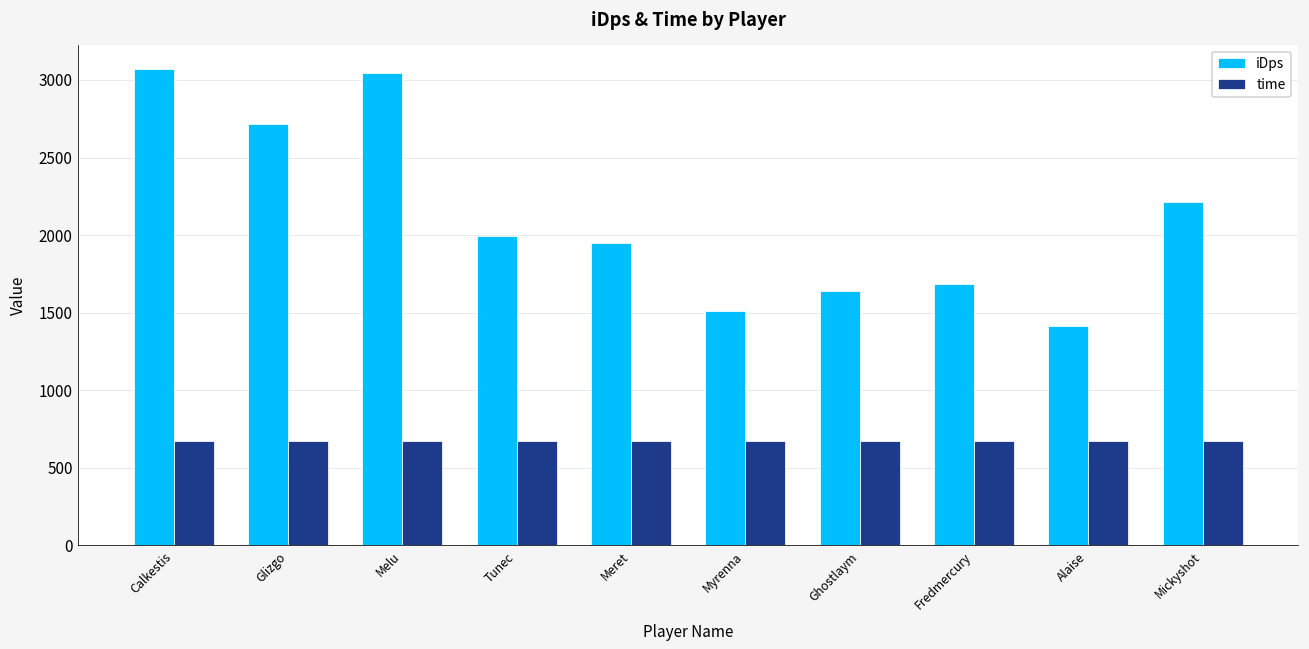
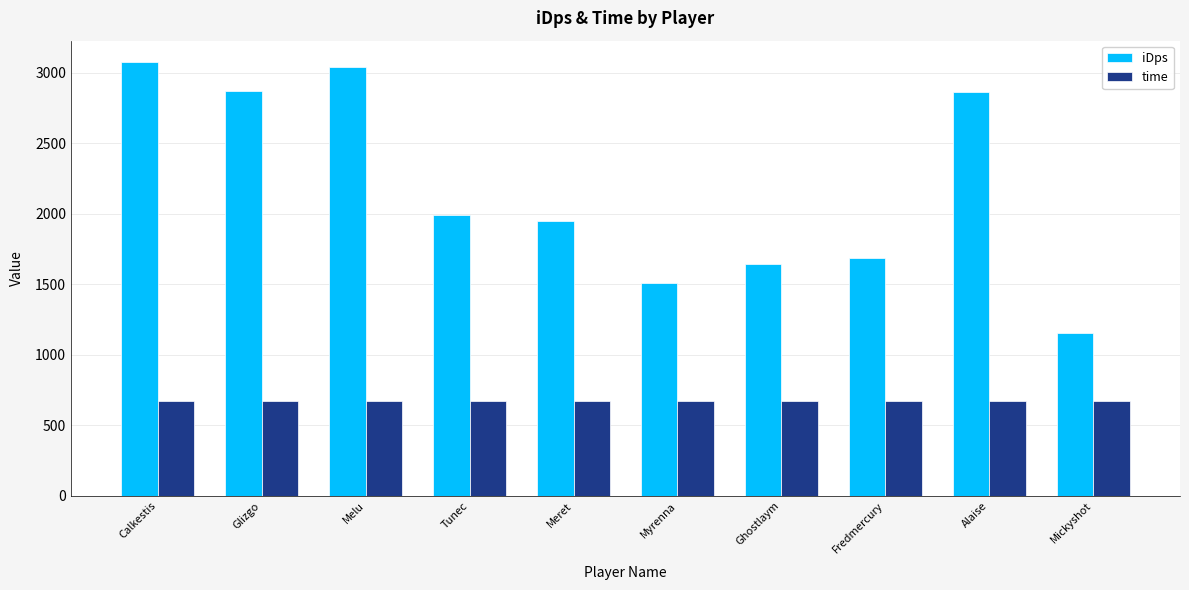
iDps, Glizgo: 2710 -> 2870
iDps, Alaise: 1420 -> 2860
iDps, Mickyshot: 2210 -> 1150
